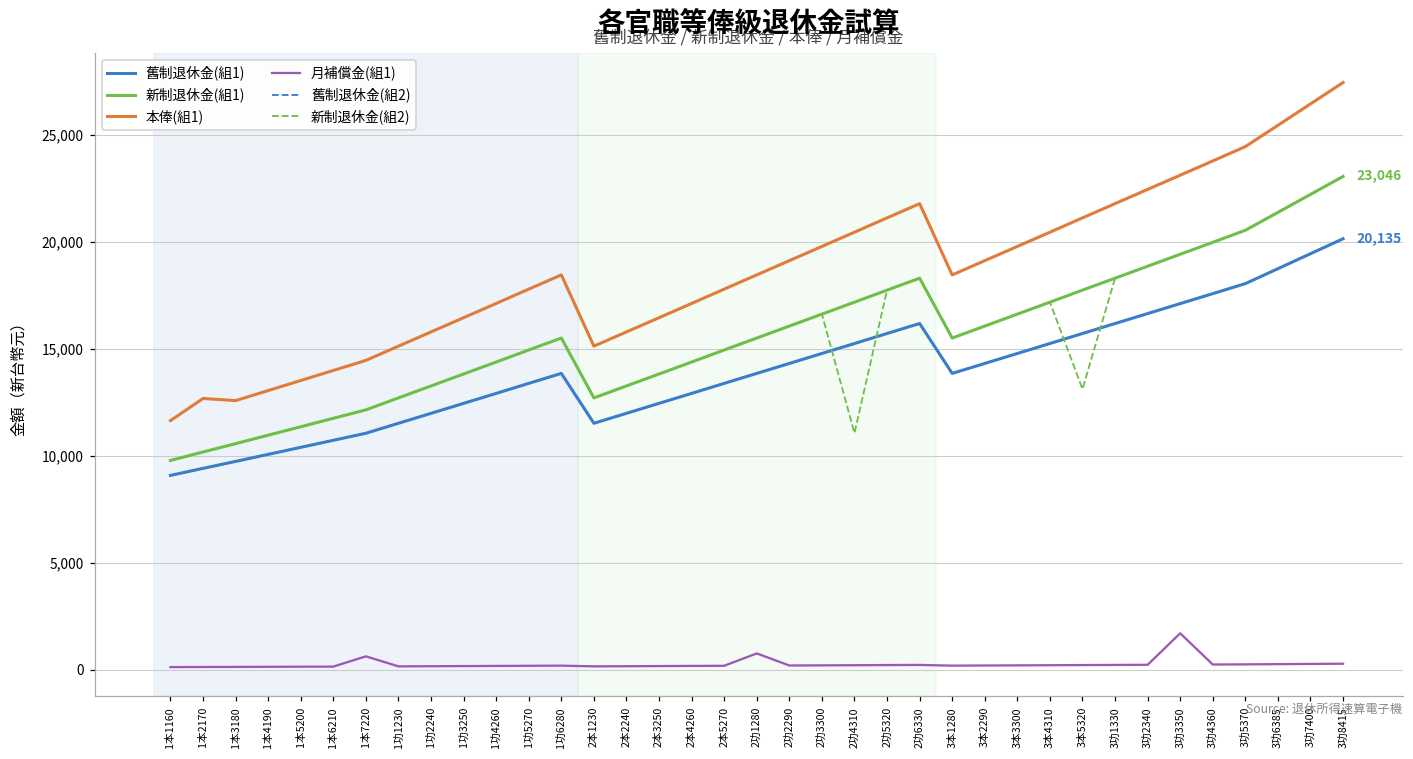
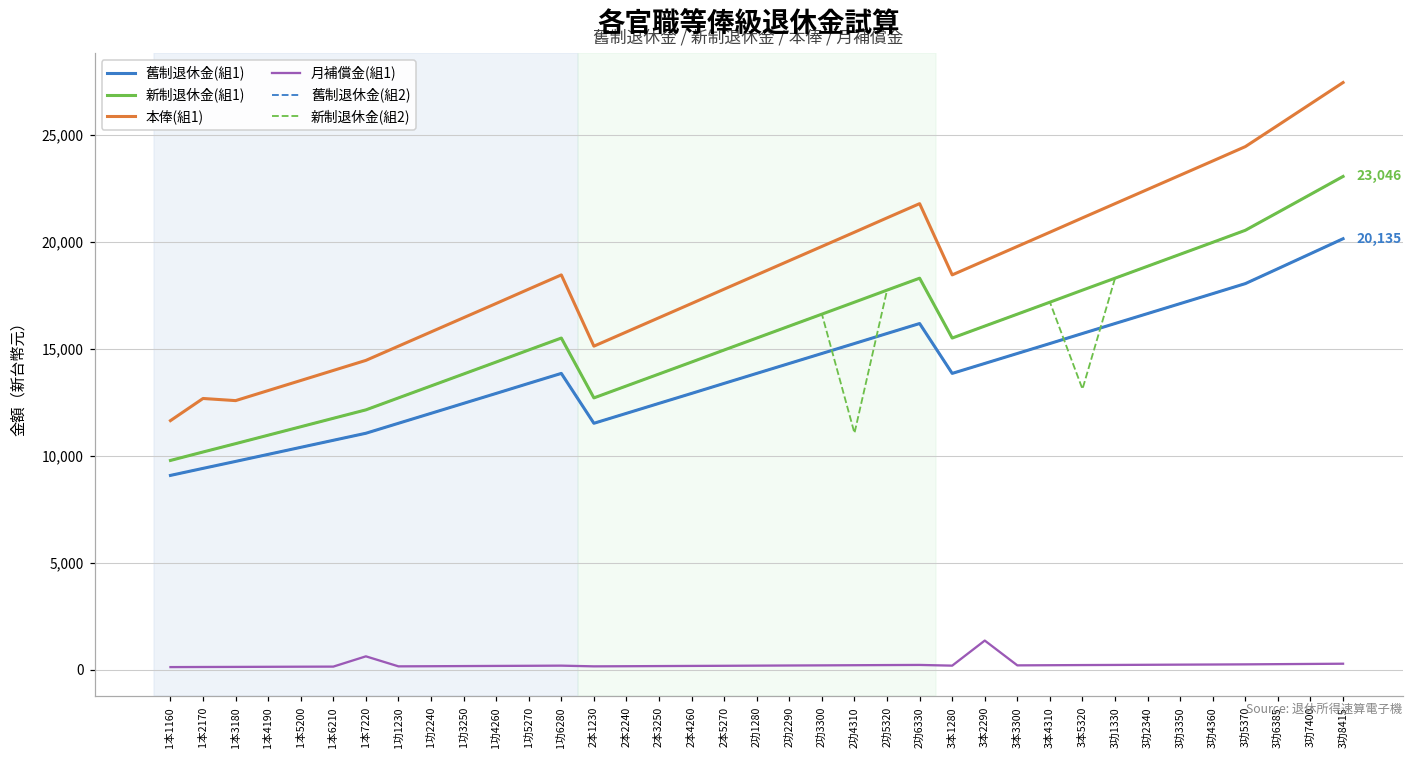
月補償金(組1), 2功1280: 800 -> 200
月補償金(組1), 3本2290: 200 -> 1,400
月補償金(組1), 3功3350: 1,700 -> 200
